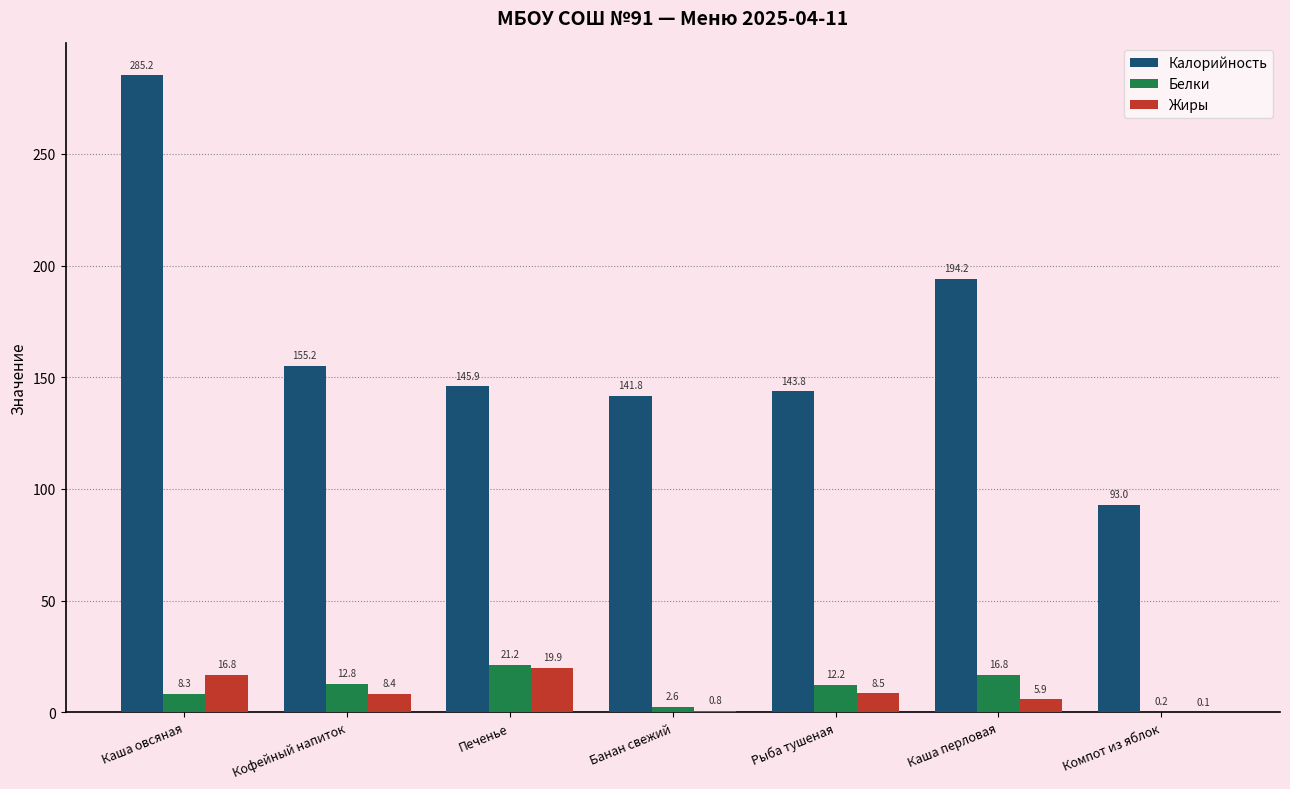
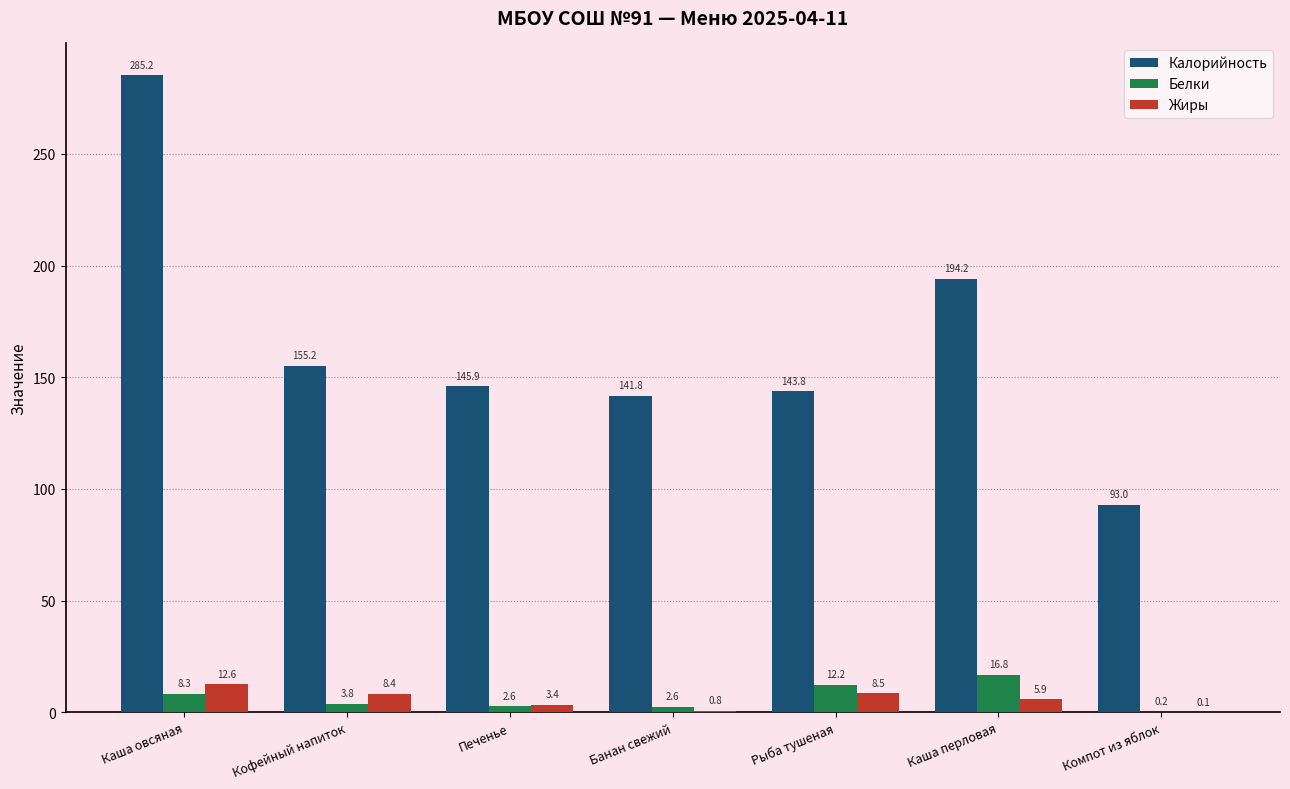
Жиры, Каша овсяная: 16.8 -> 12.6
Белки, Кофейный напиток: 12.8 -> 3.8
Белки, Печенье: 21.2 -> 2.6
Жиры, Печенье: 19.9 -> 3.4
